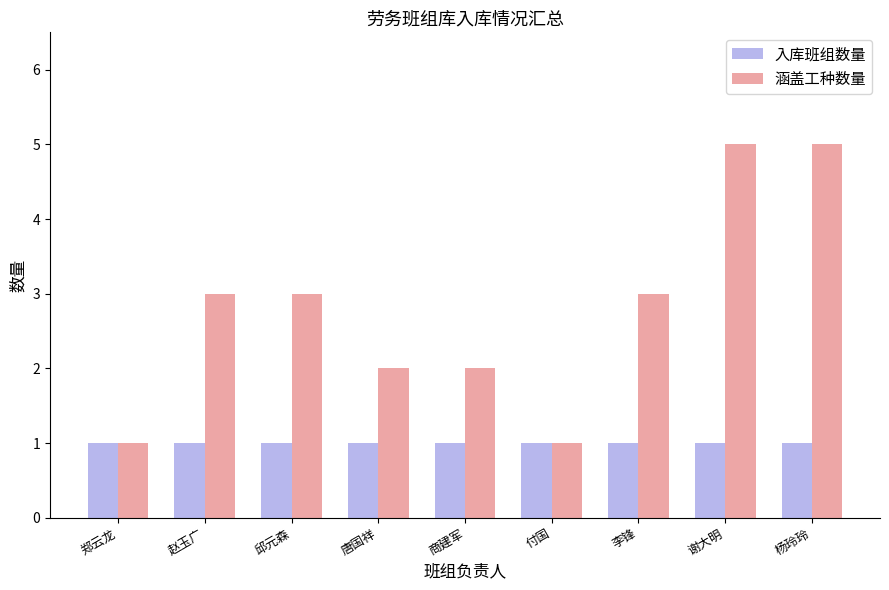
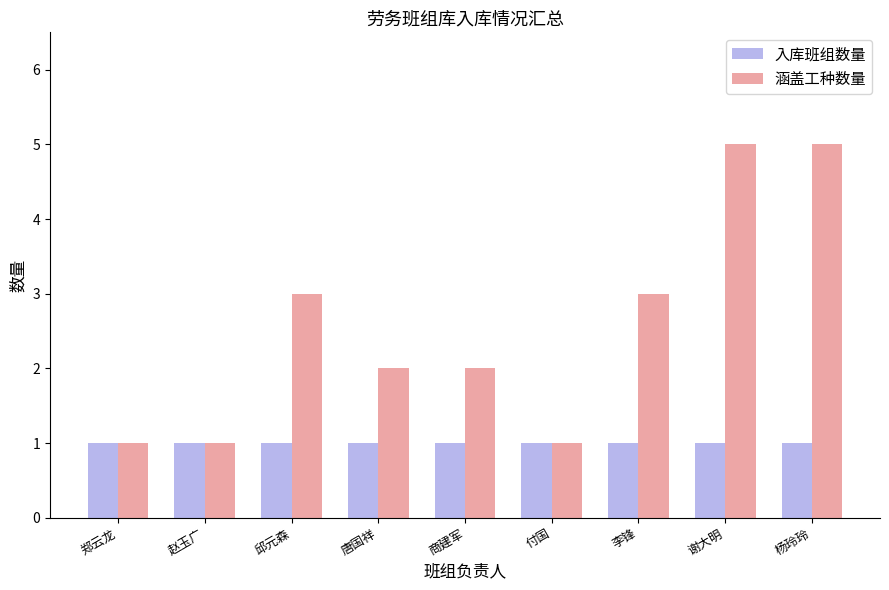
涵盖工种数量, 赵玉广: 3 -> 1
